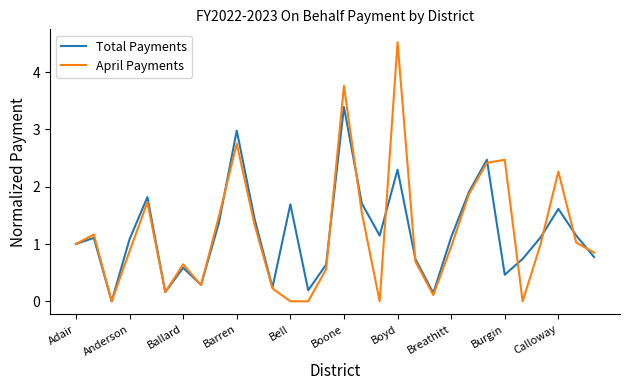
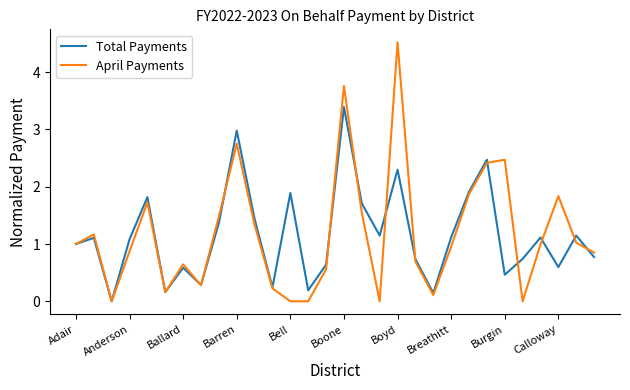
Total Payments, Bell: 1.7 -> 1.9
Total Payments, Calloway: 1.6 -> 0.6
April Payments, Calloway: 2.3 -> 1.8
